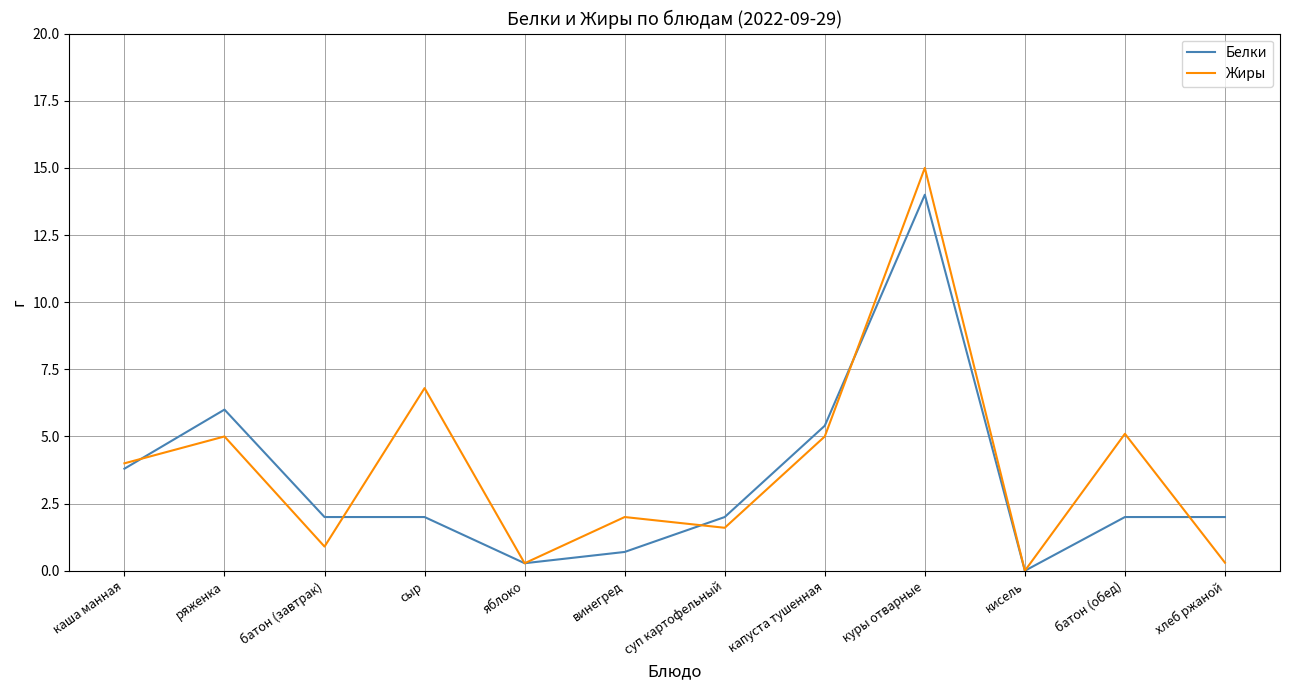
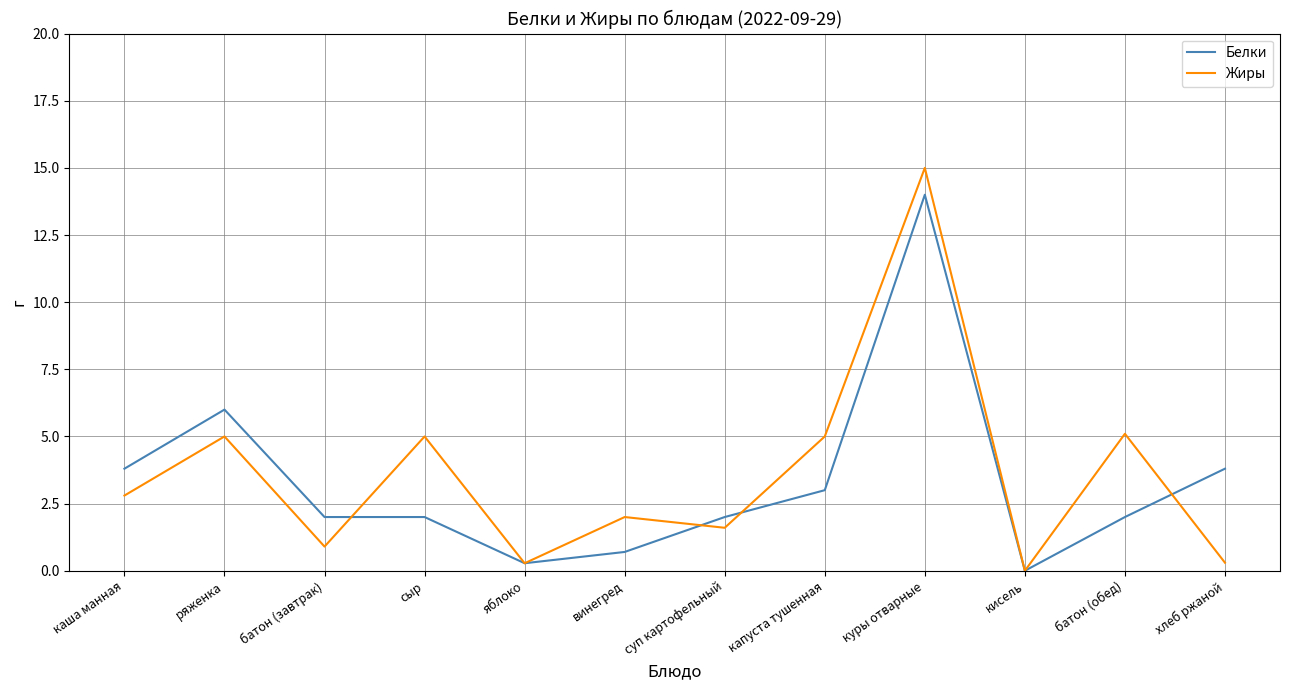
Жиры, каша манная: 4.0 -> 2.8
Жиры, сыр: 6.8 -> 5.0
Белки, капуста тушенная: 5.4 -> 3.0
Белки, хлеб ржаной: 2.0 -> 3.8
